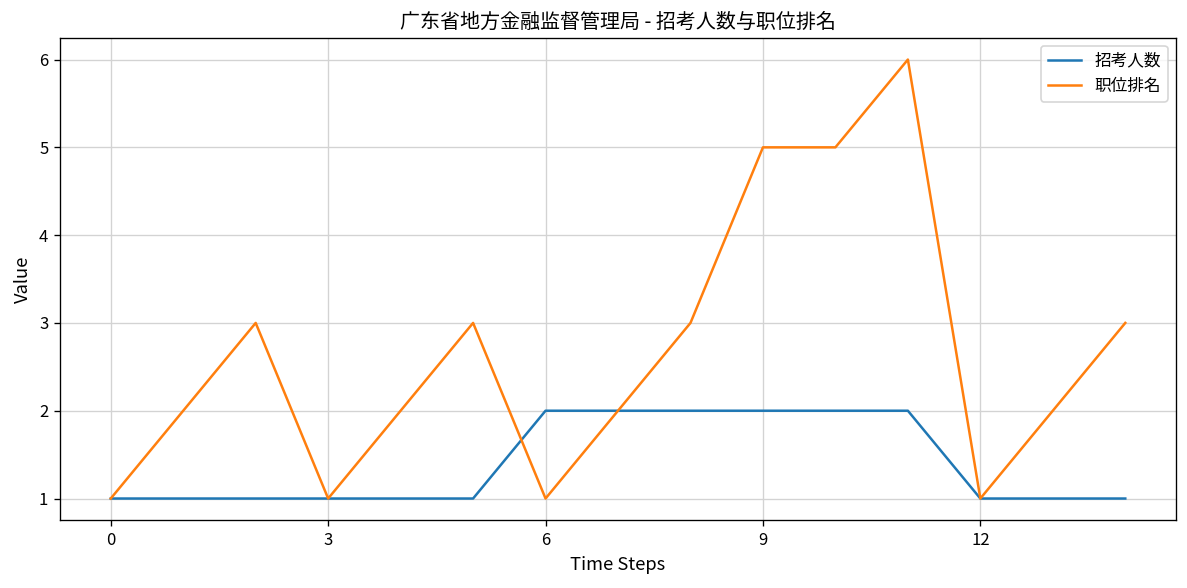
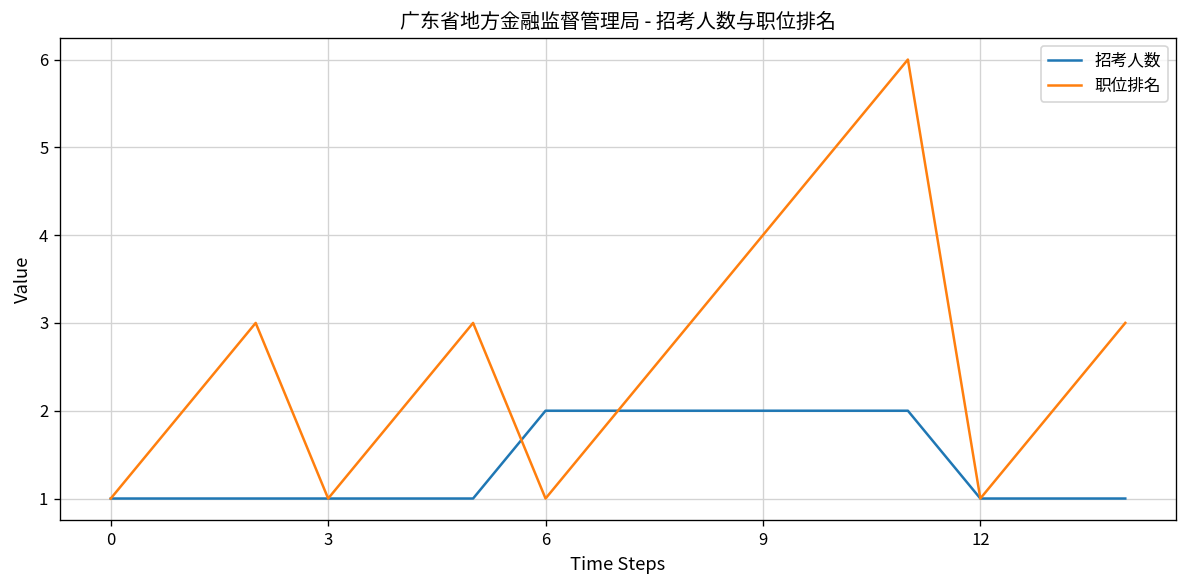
职位排名, 9: 5 -> 4
